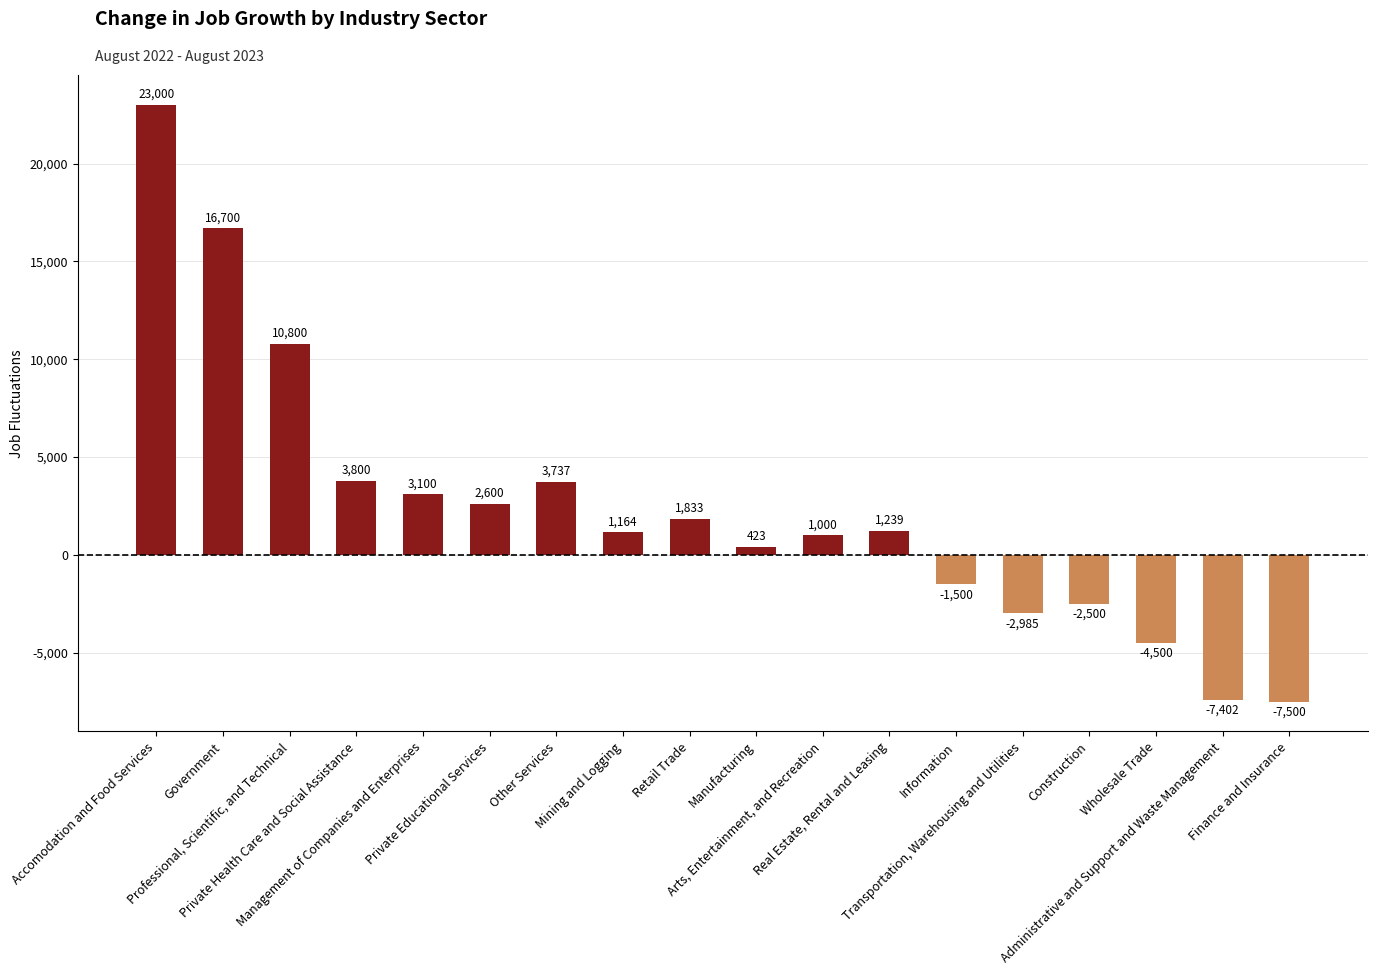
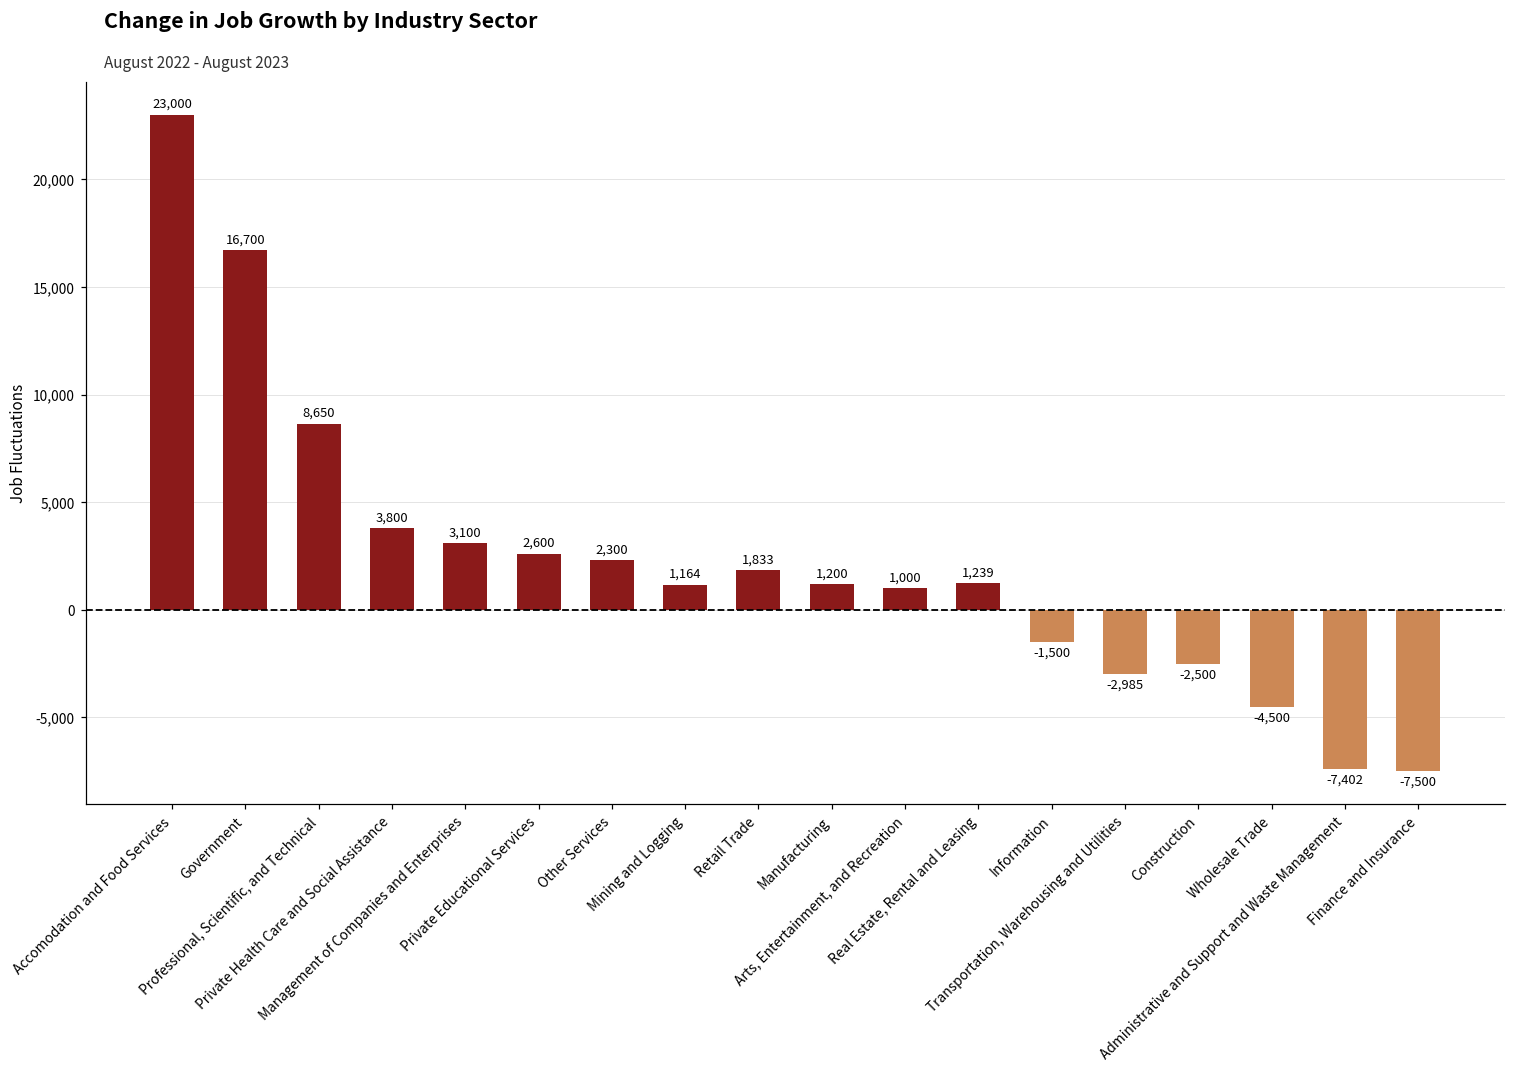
Professional, Scientific, and Technical: 10,800 -> 8,650
Other Services: 3,737 -> 2,300
Manufacturing: 423 -> 1,200
